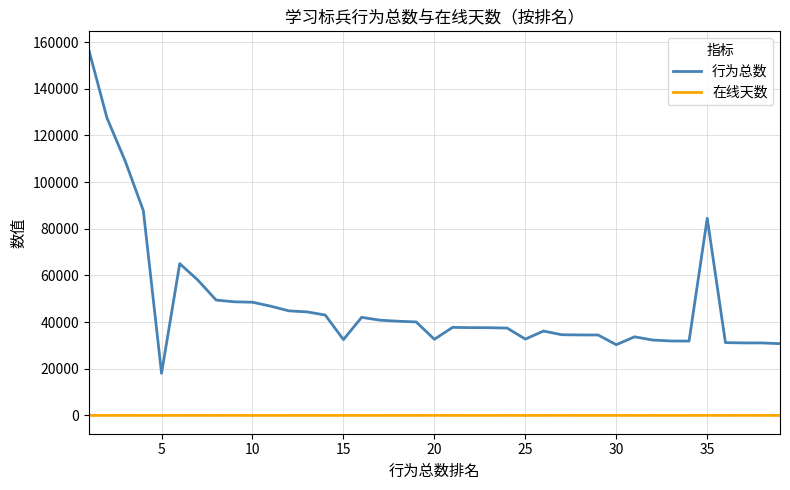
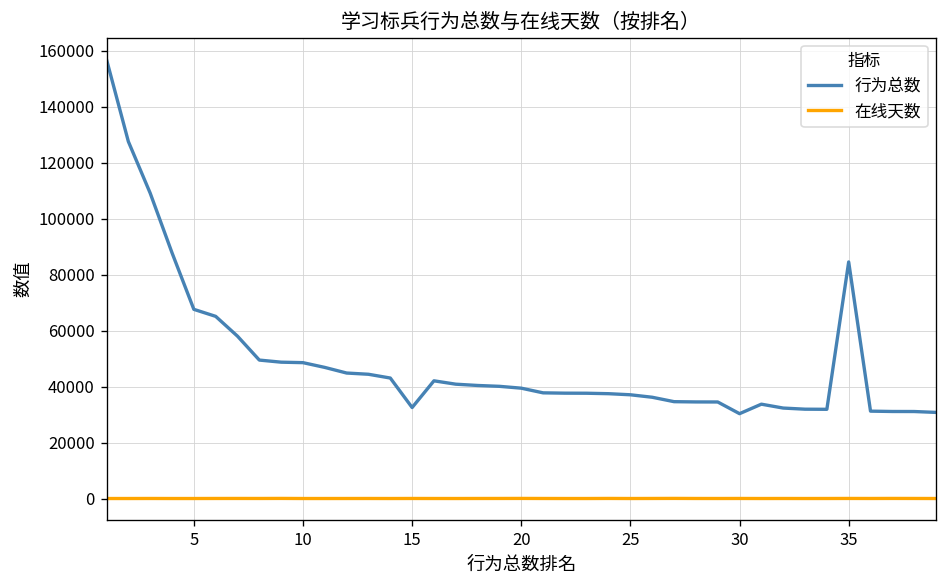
行为总数, 5: 18000 -> 68000
行为总数, 20: 33000 -> 39000
行为总数, 25: 33000 -> 37000
